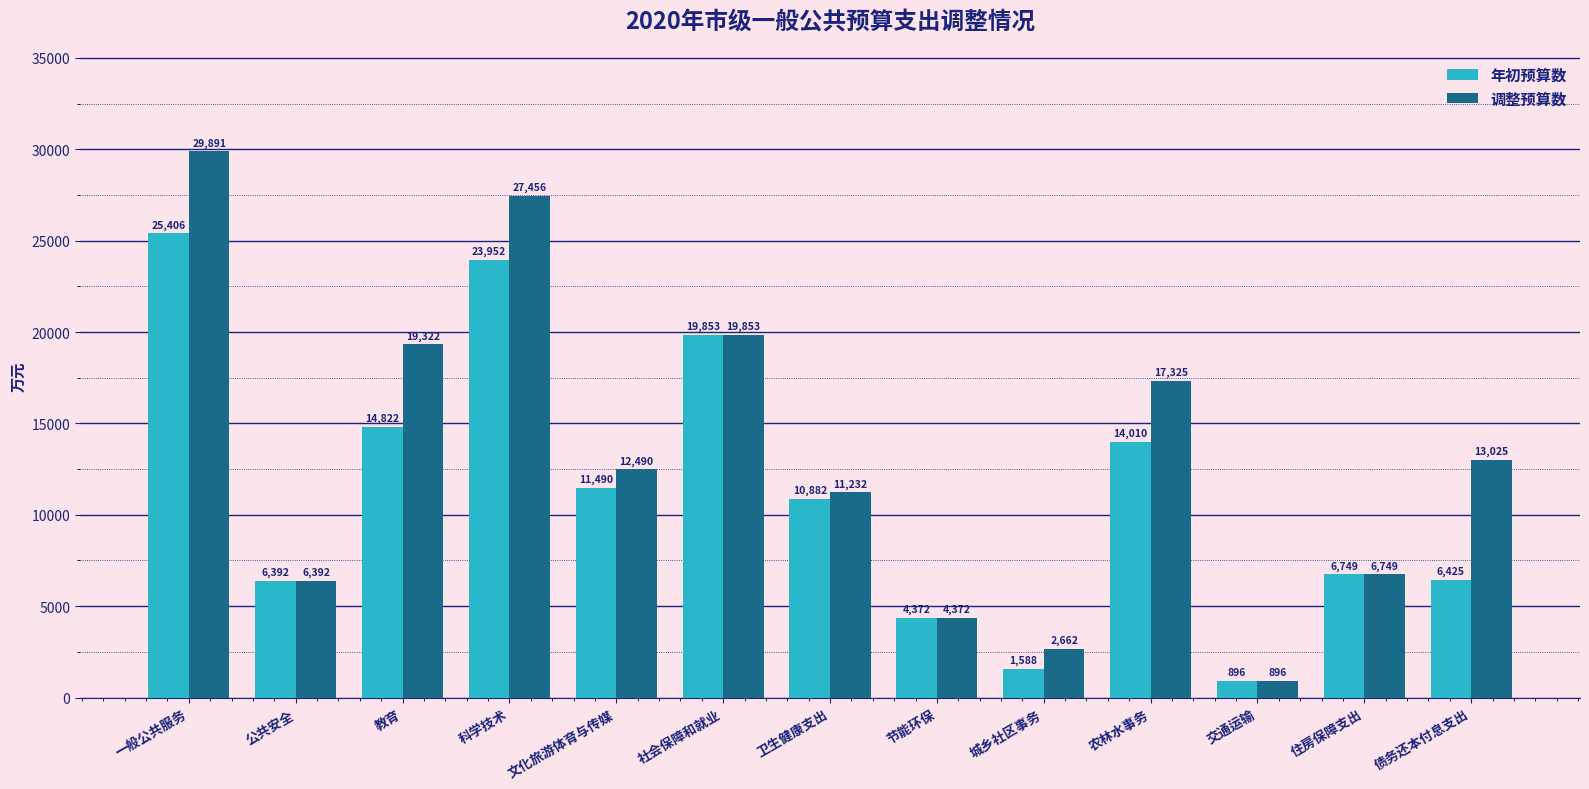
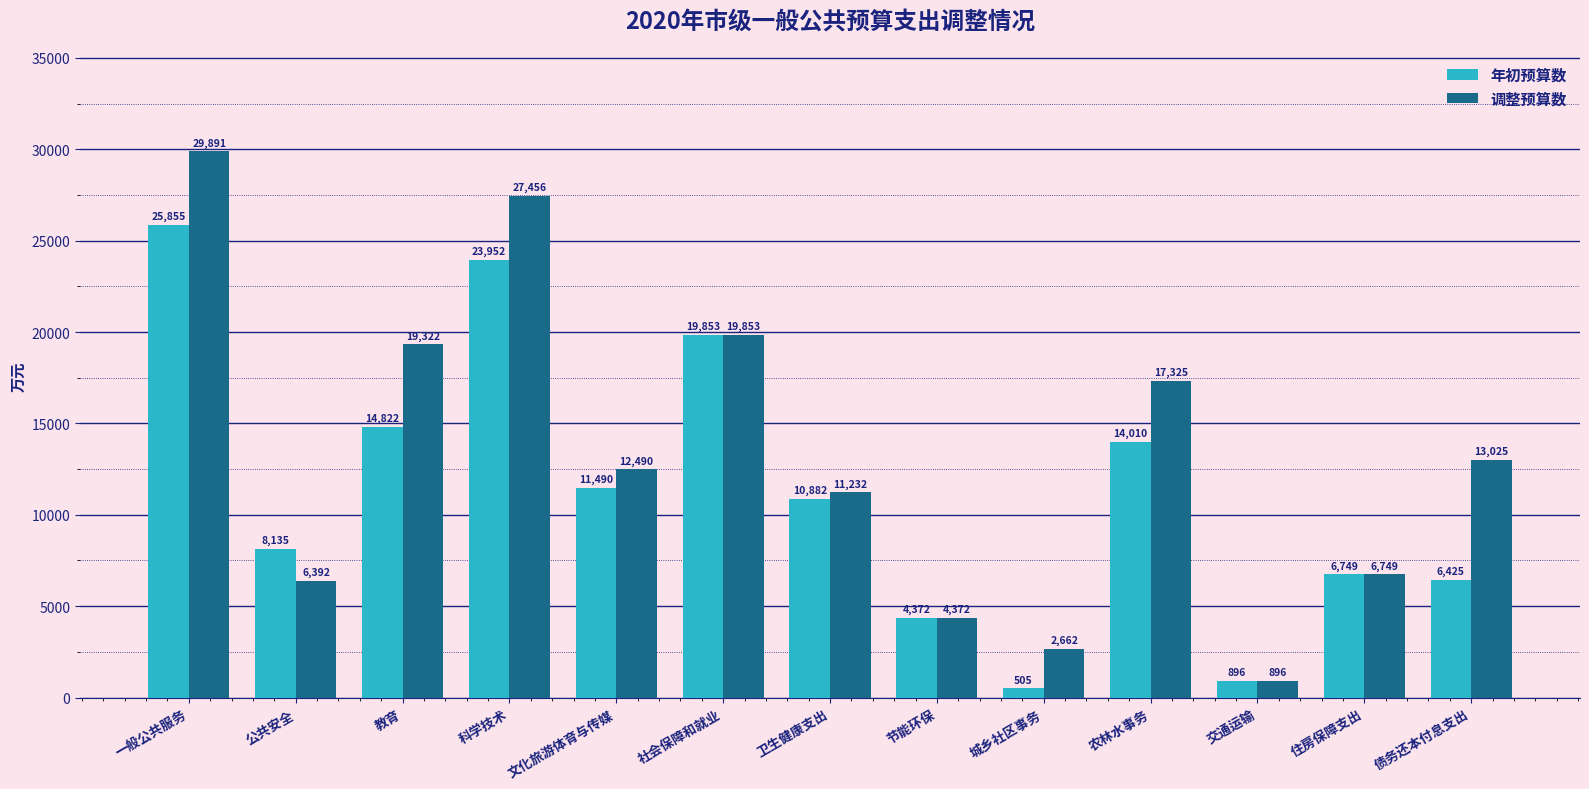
年初预算数, 一般公共服务: 25,406 -> 25,855
年初预算数, 公共安全: 6,392 -> 8,135
年初预算数, 城乡社区事务: 1,588 -> 505
